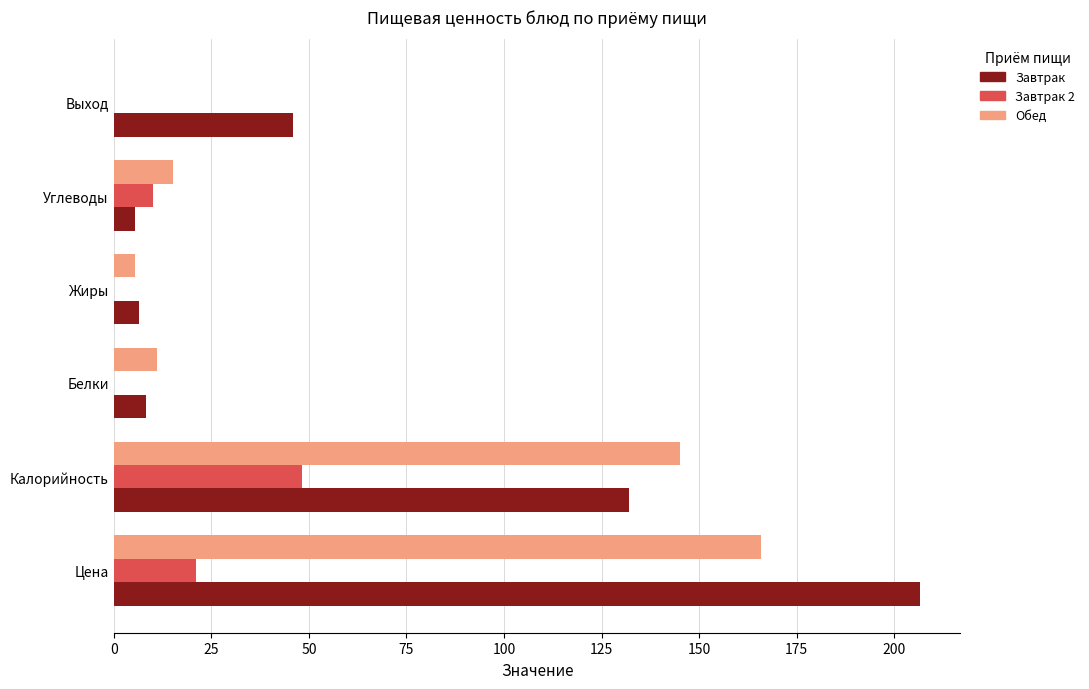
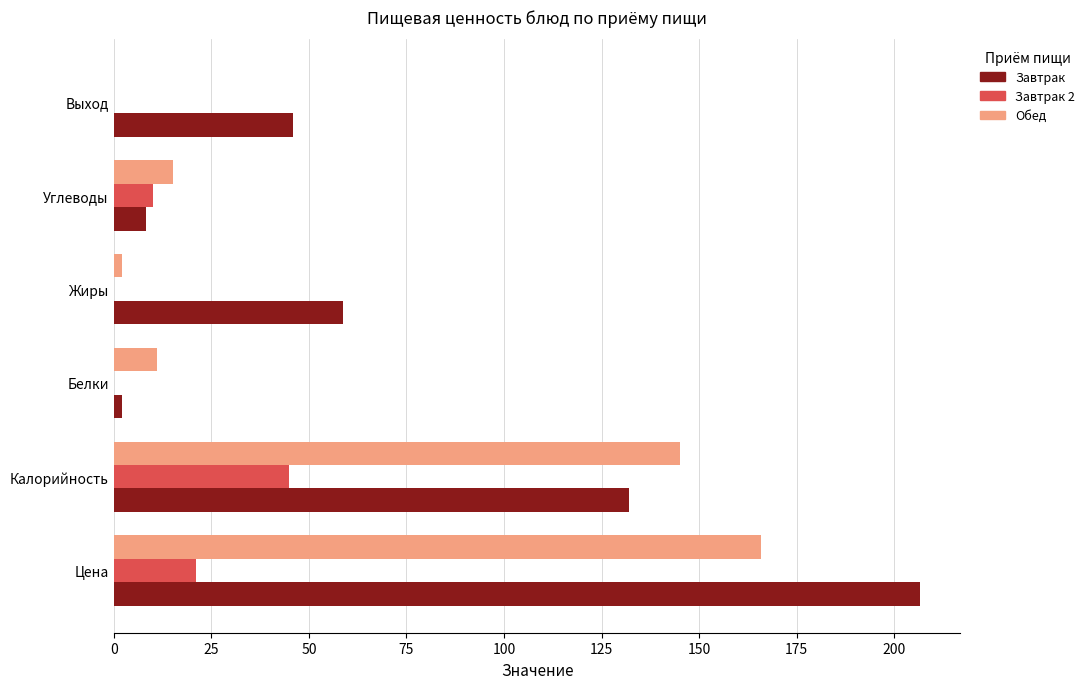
Завтрак, Углеводы: 5 -> 8
Обед, Жиры: 5 -> 2
Завтрак, Жиры: 7 -> 59
Завтрак, Белки: 8 -> 2
Завтрак 2, Калорийность: 48 -> 45
